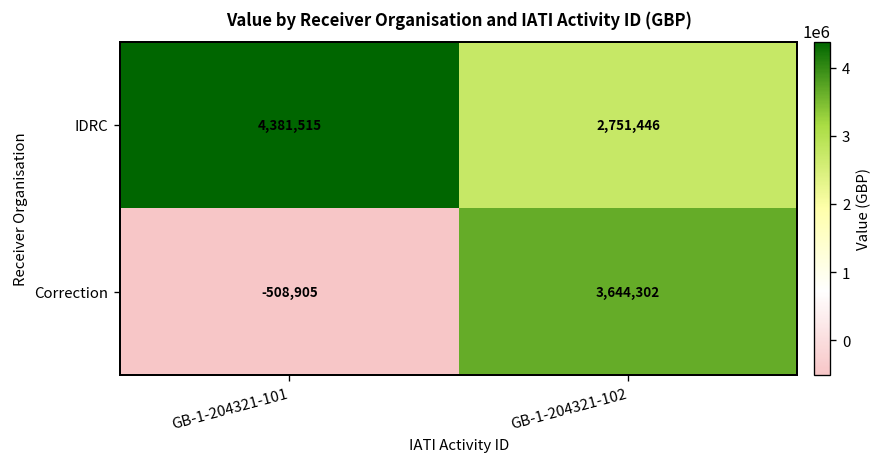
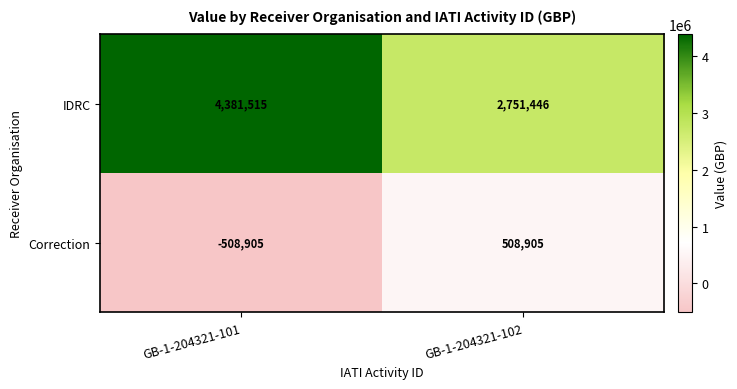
Correction, GB-1-204321-102: 3,644,302 -> 508,905
